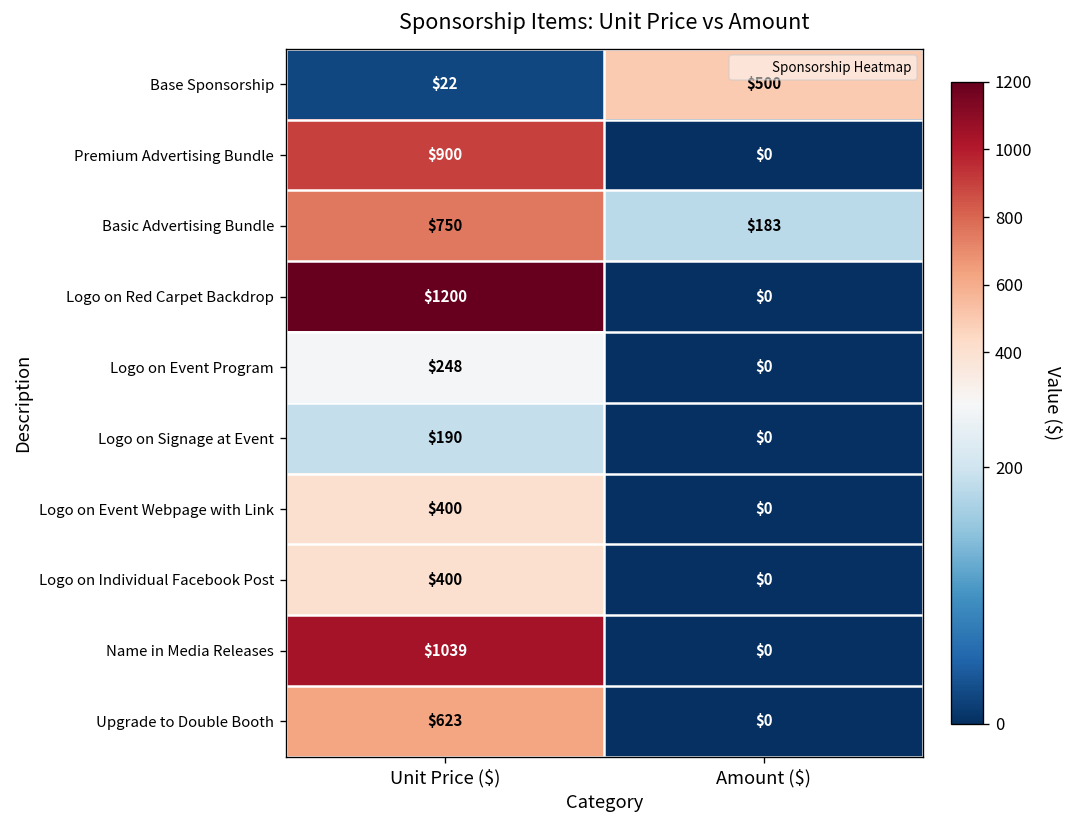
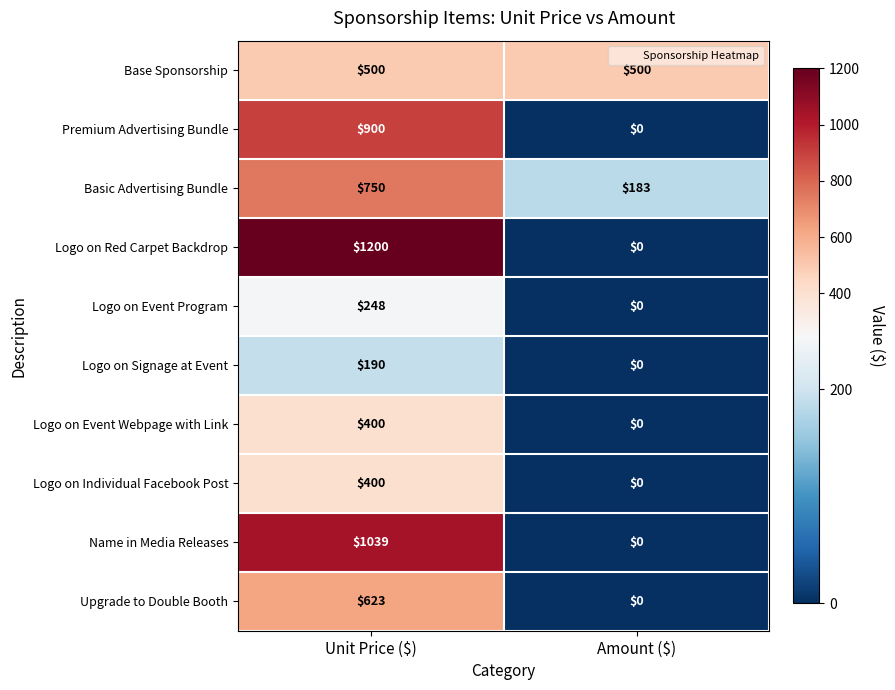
Base Sponsorship, Unit Price ($): $22 -> $500
